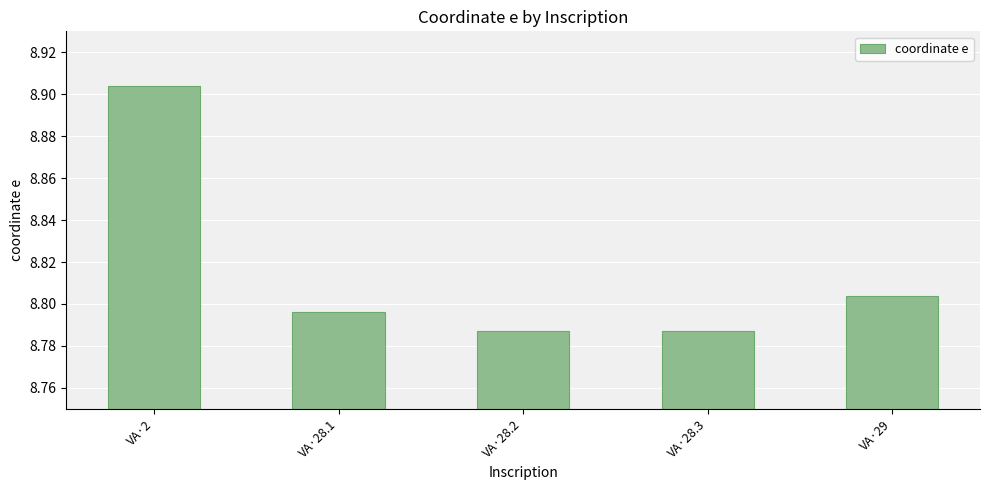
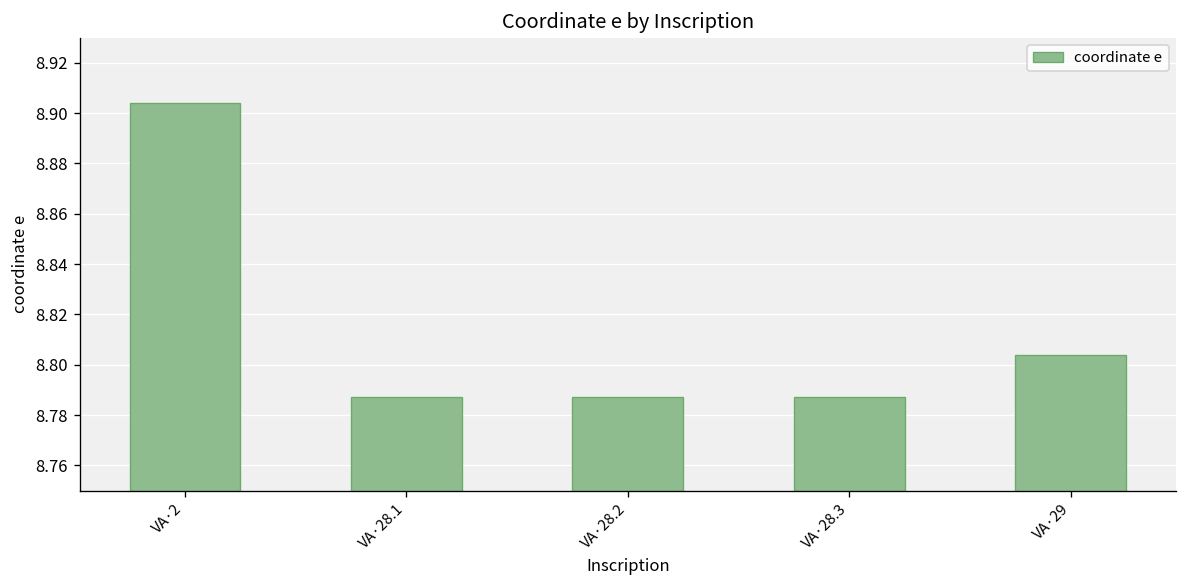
VA·28.1: 8.796 -> 8.787
